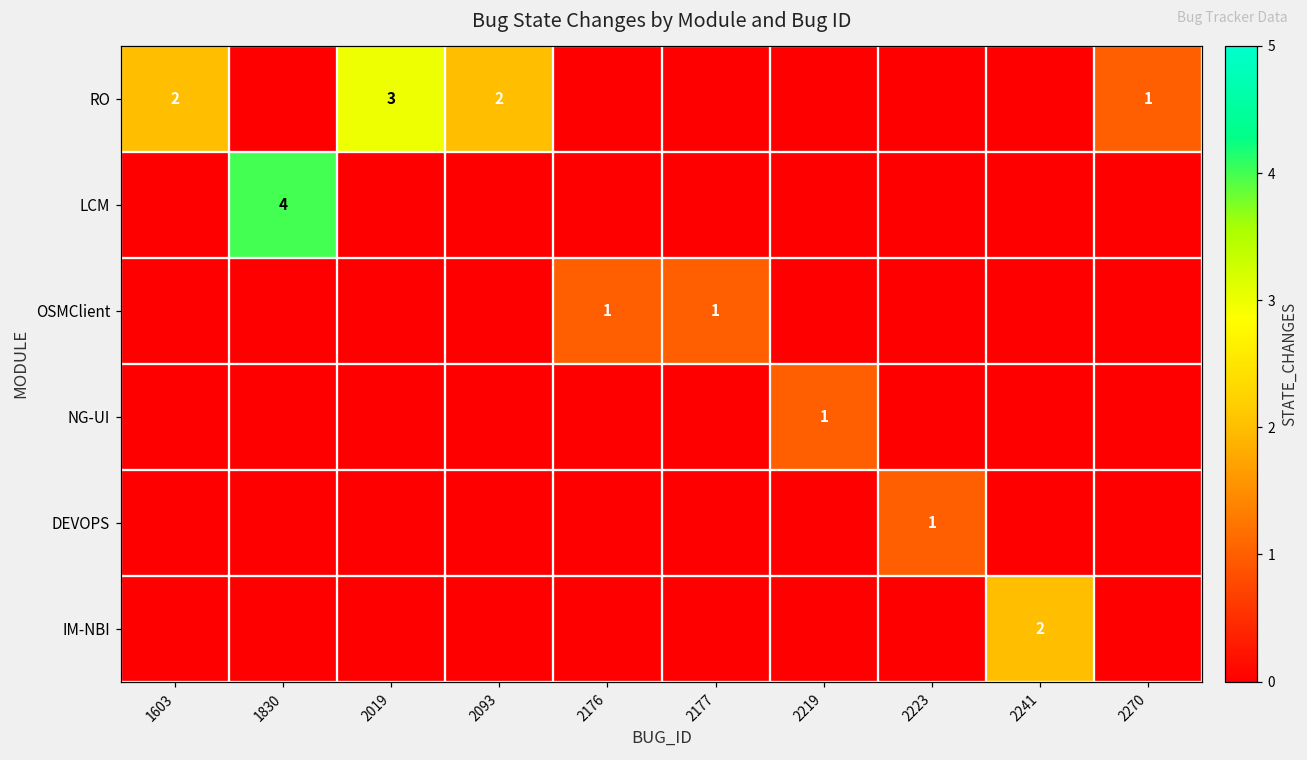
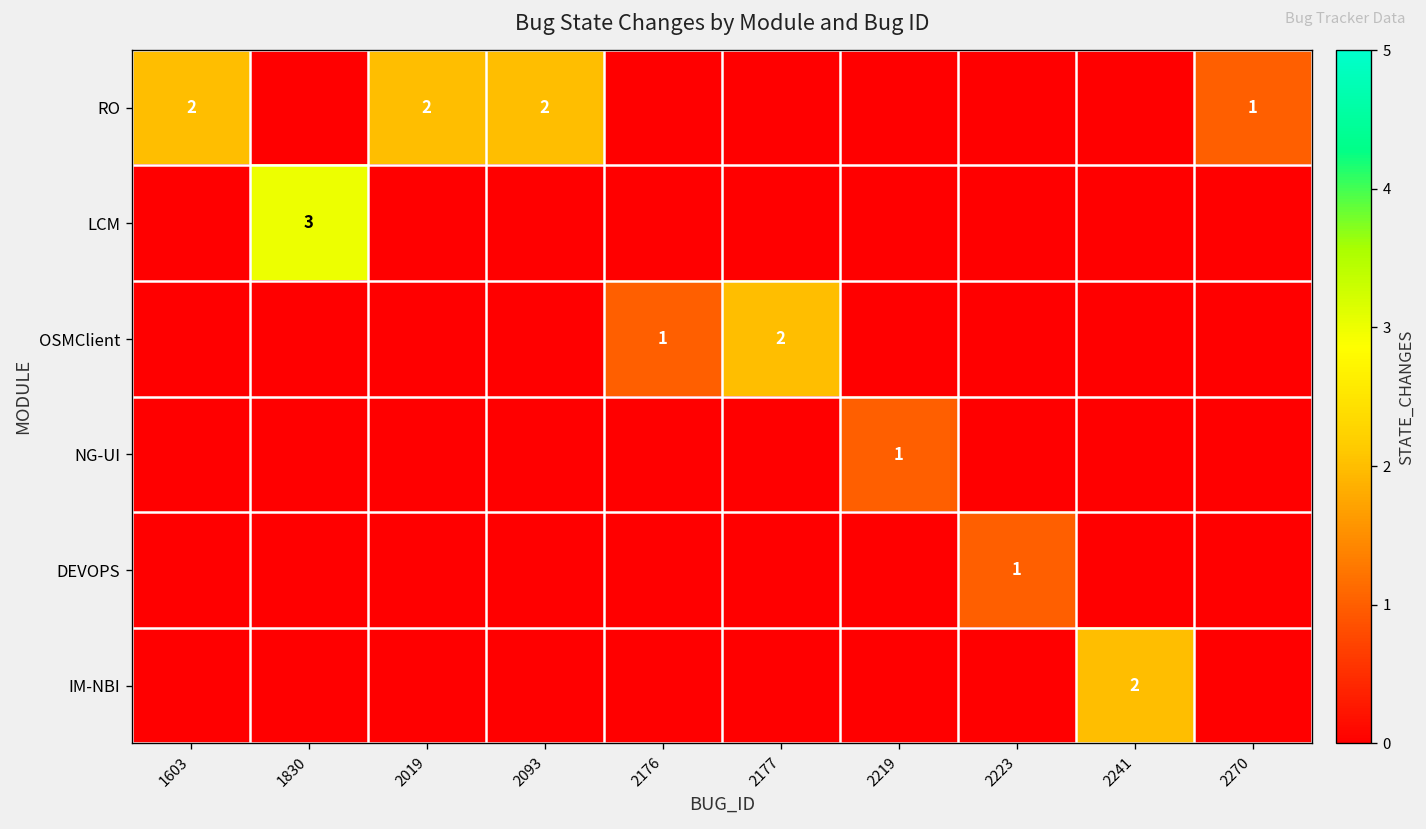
RO, 2019: 3 -> 2
LCM, 1830: 4 -> 3
OSMClient, 2177: 1 -> 2
